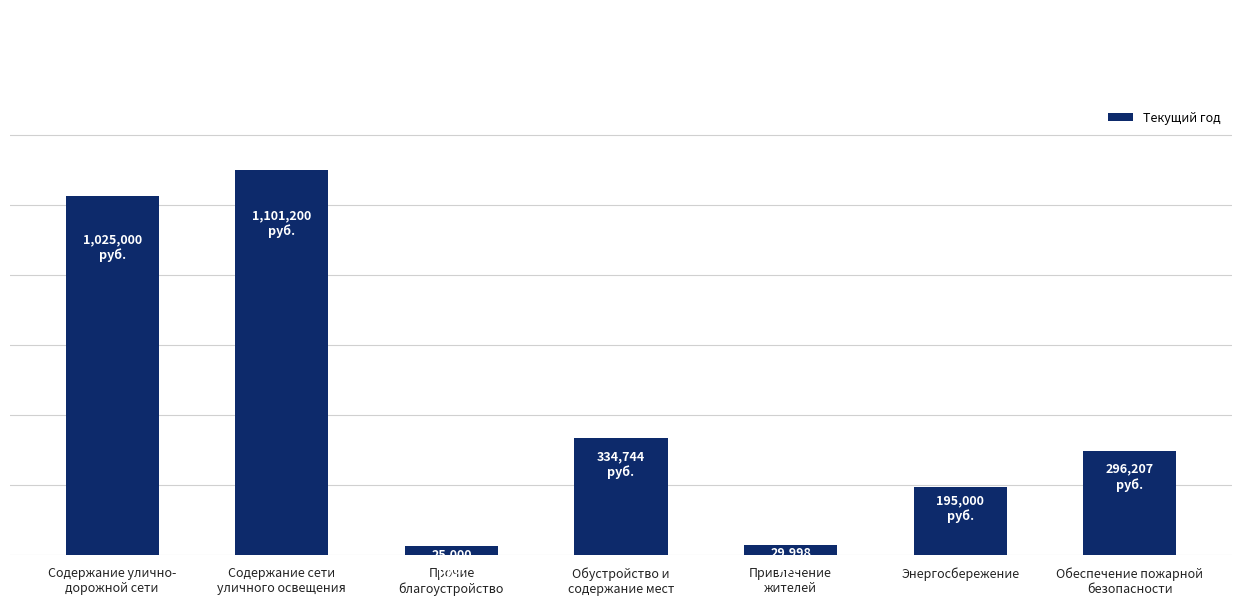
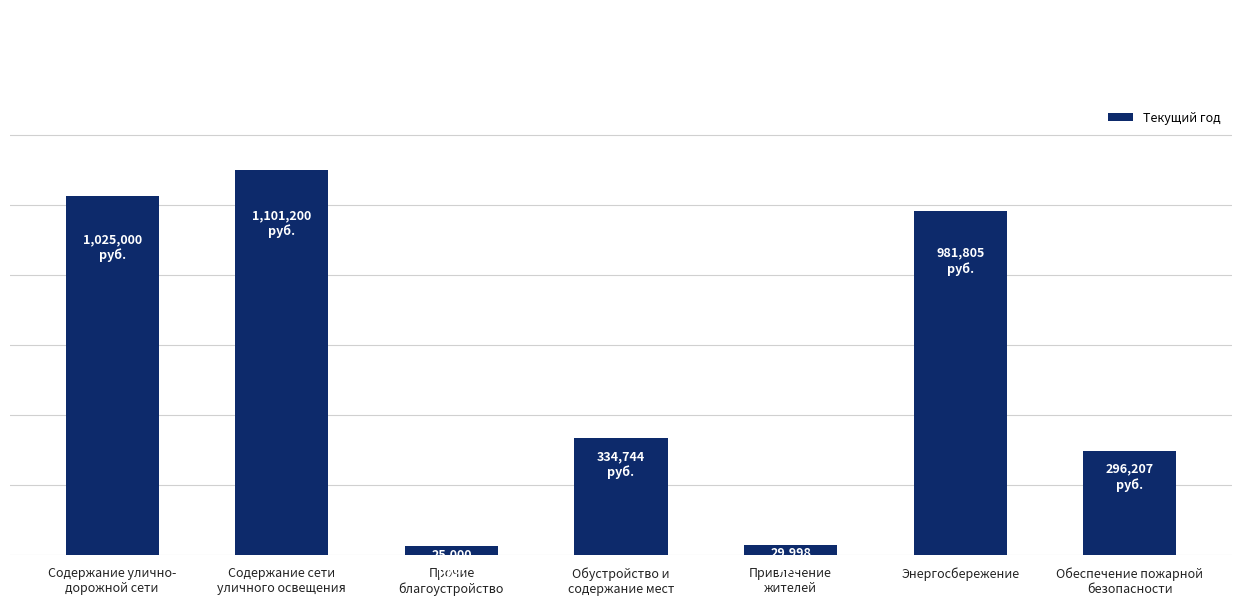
Энергосбережение: 195,000 -> 981,805
